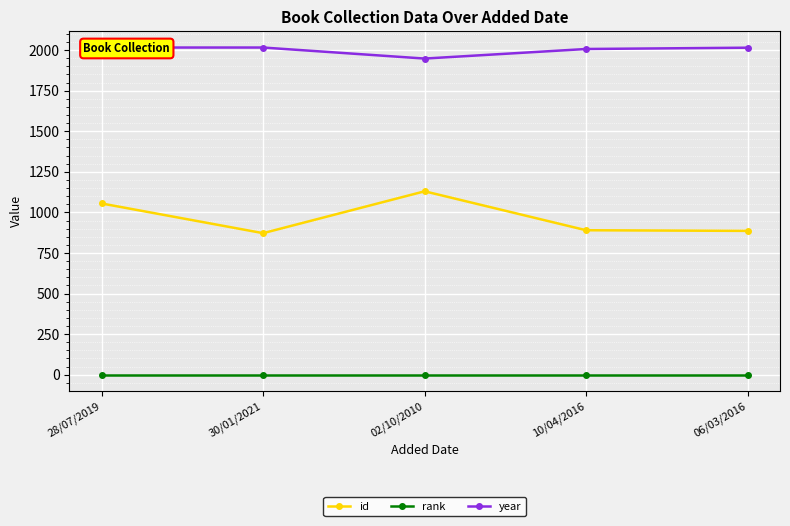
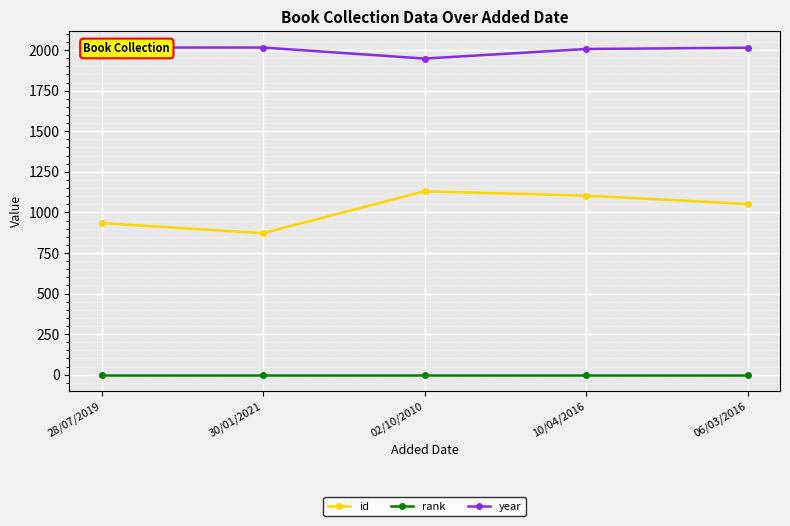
id, 28/07/2019: 1060 -> 930
id, 10/04/2016: 890 -> 1100
id, 06/03/2016: 890 -> 1050
